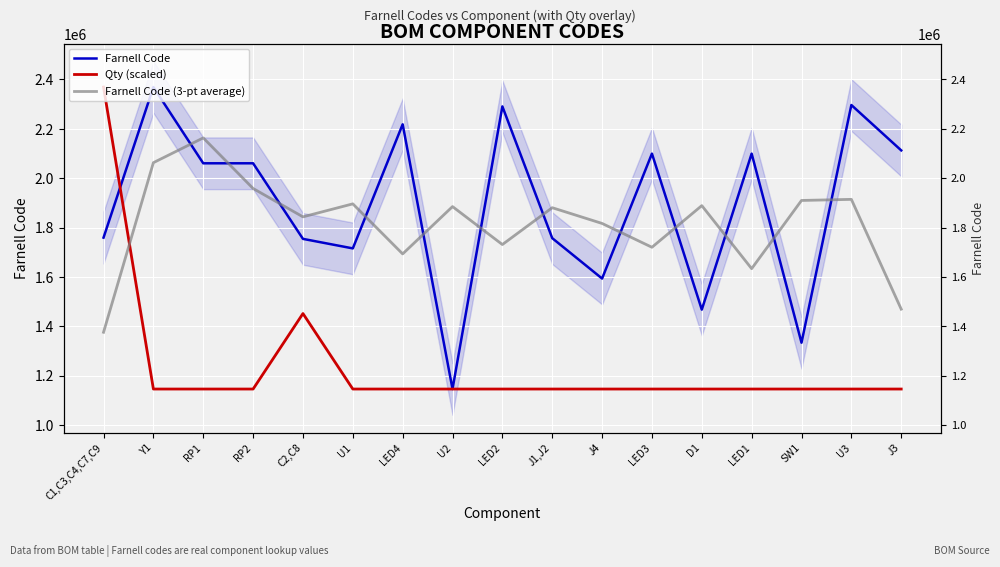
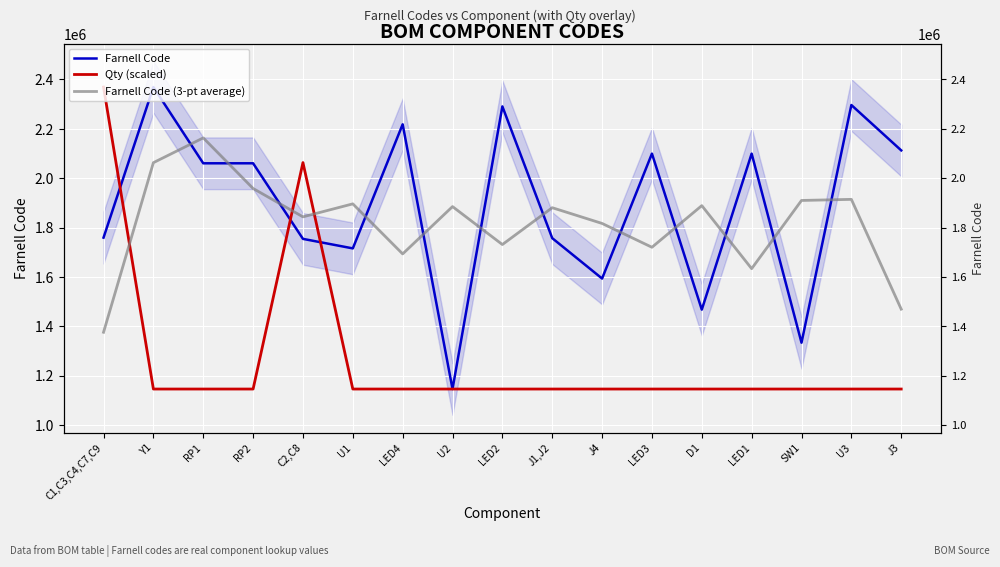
Qty (scaled), C2,C8: 1450000 -> 2060000
